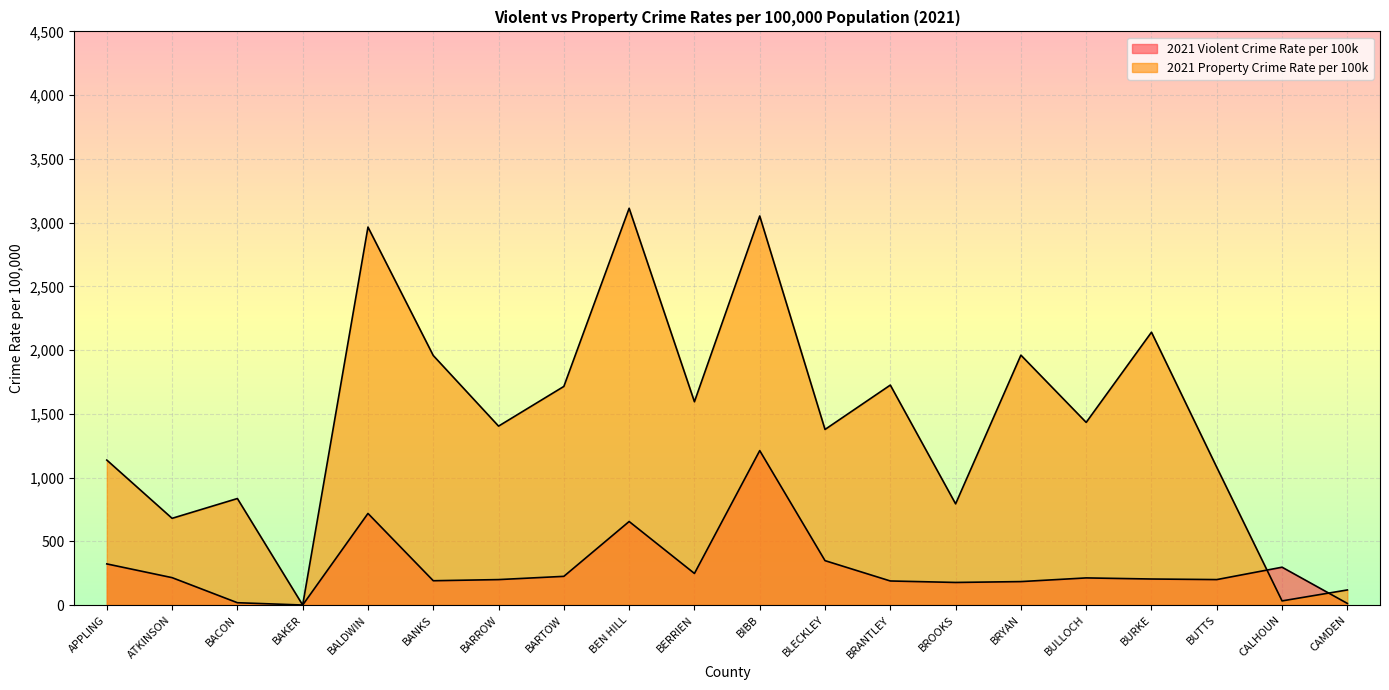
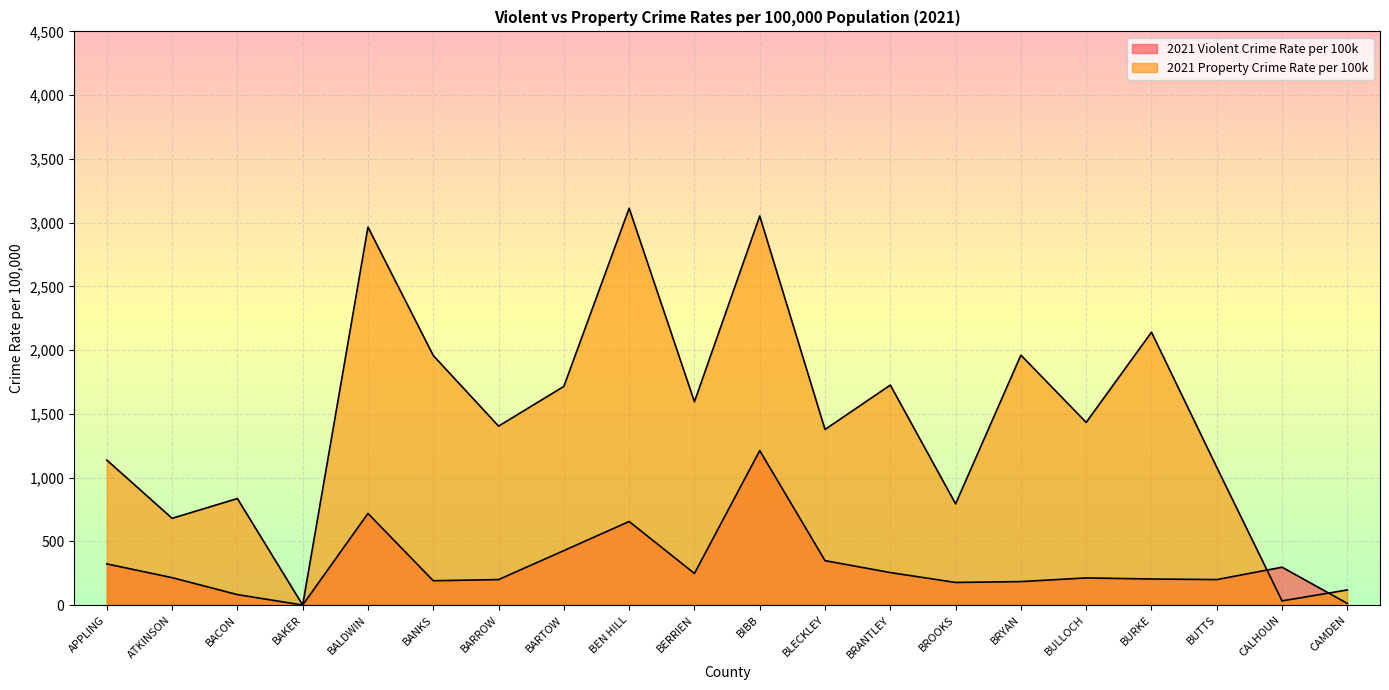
2021 Violent Crime Rate per 100k, BACON: 20 -> 80
2021 Violent Crime Rate per 100k, BARTOW: 230 -> 430
2021 Violent Crime Rate per 100k, BRANTLEY: 190 -> 250
